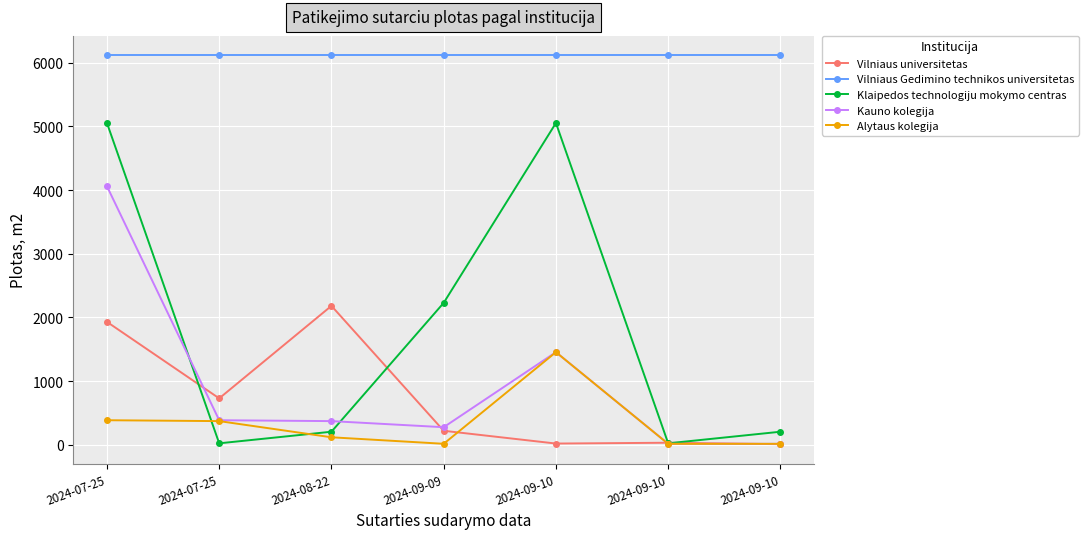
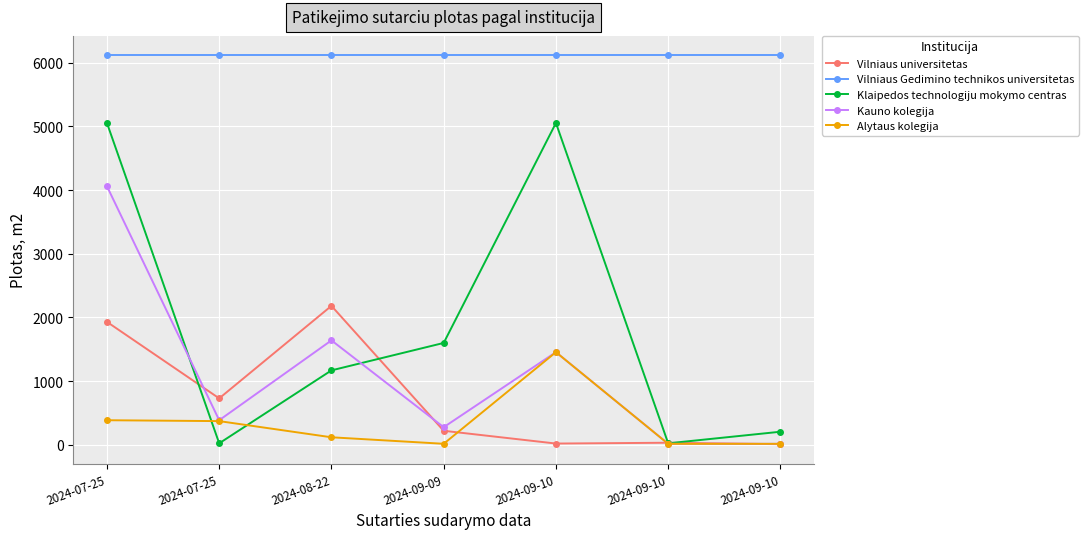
Klaipedos technologiju mokymo centras, 2024-08-22: 200 -> 1200
Kauno kolegija, 2024-08-22: 400 -> 1600
Klaipedos technologiju mokymo centras, 2024-09-09: 2200 -> 1600
